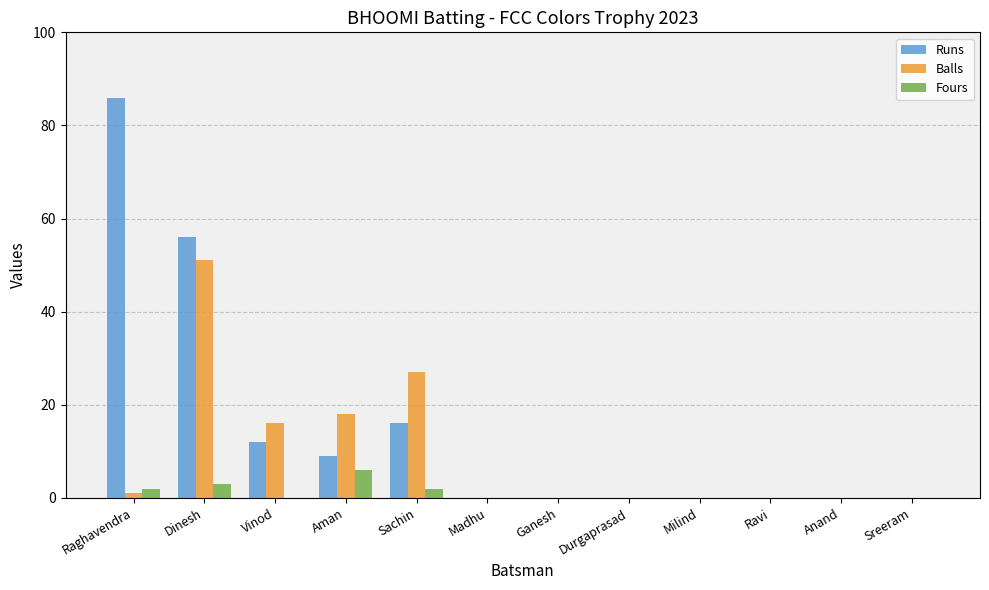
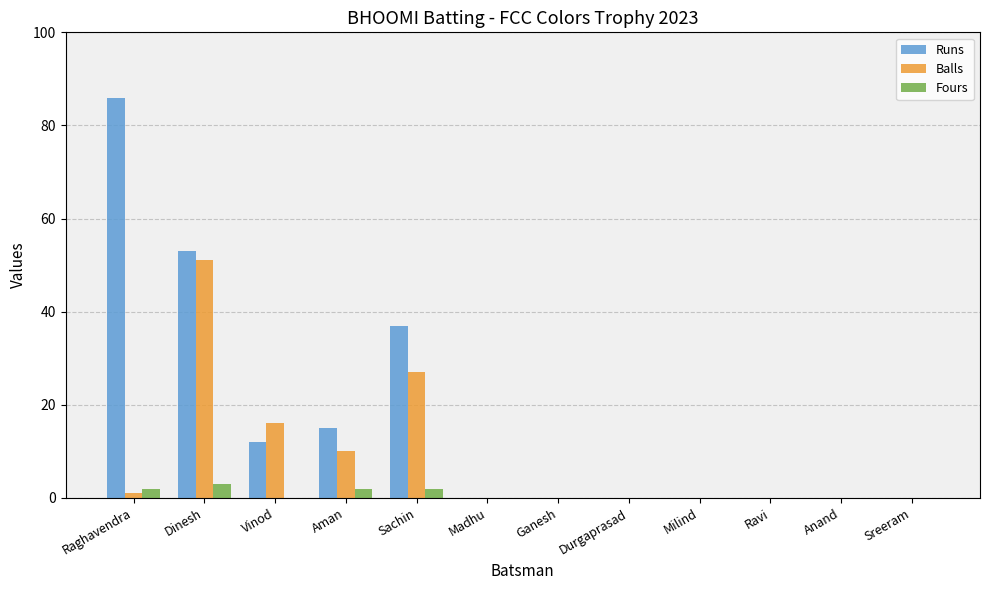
Runs, Dinesh: 56 -> 53
Runs, Aman: 9 -> 15
Balls, Aman: 18 -> 10
Fours, Aman: 6 -> 2
Runs, Sachin: 16 -> 37
